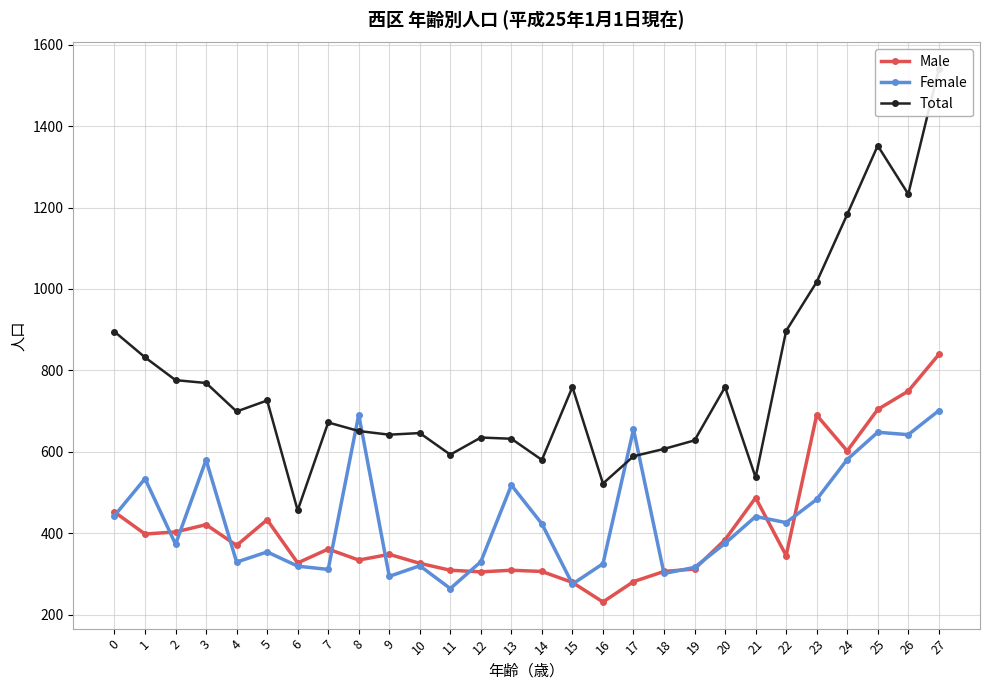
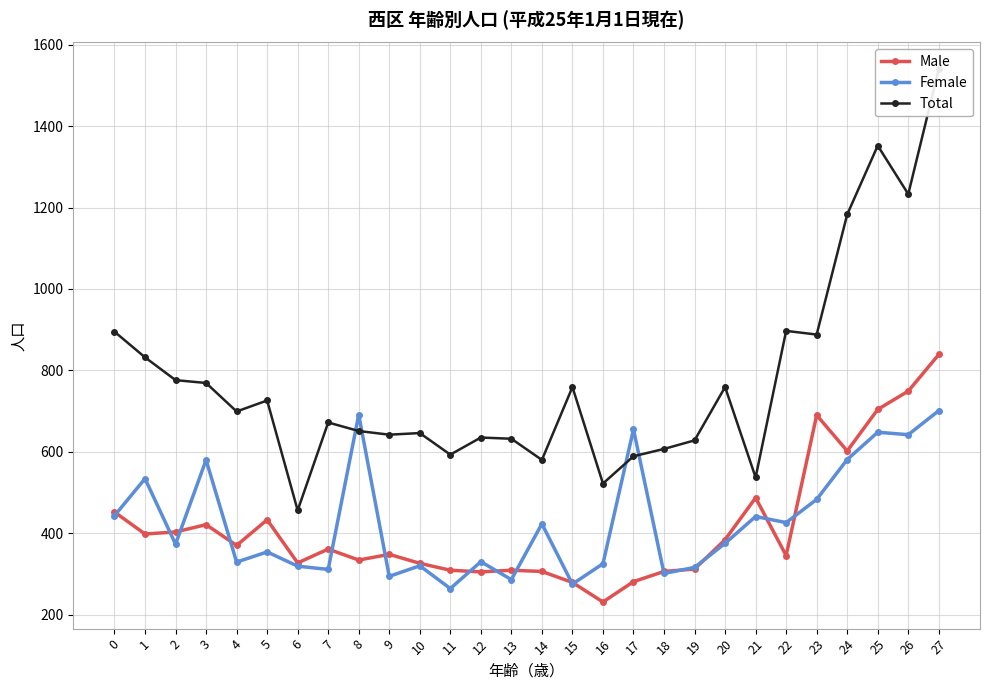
Female, 13: 520 -> 290
Total, 23: 1020 -> 890
